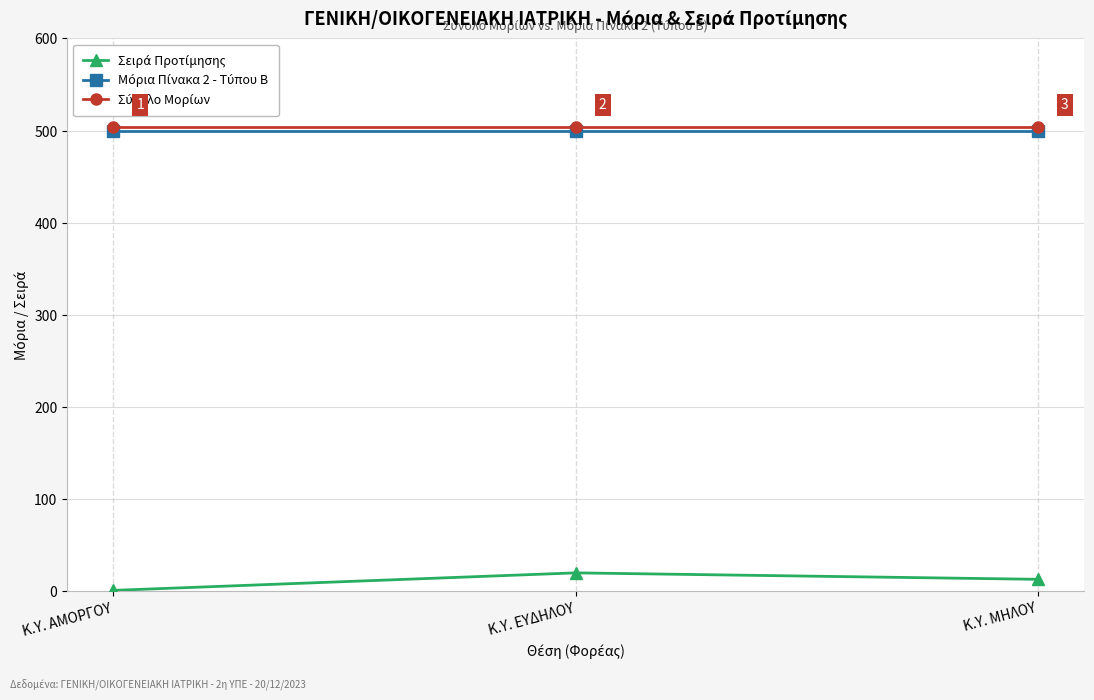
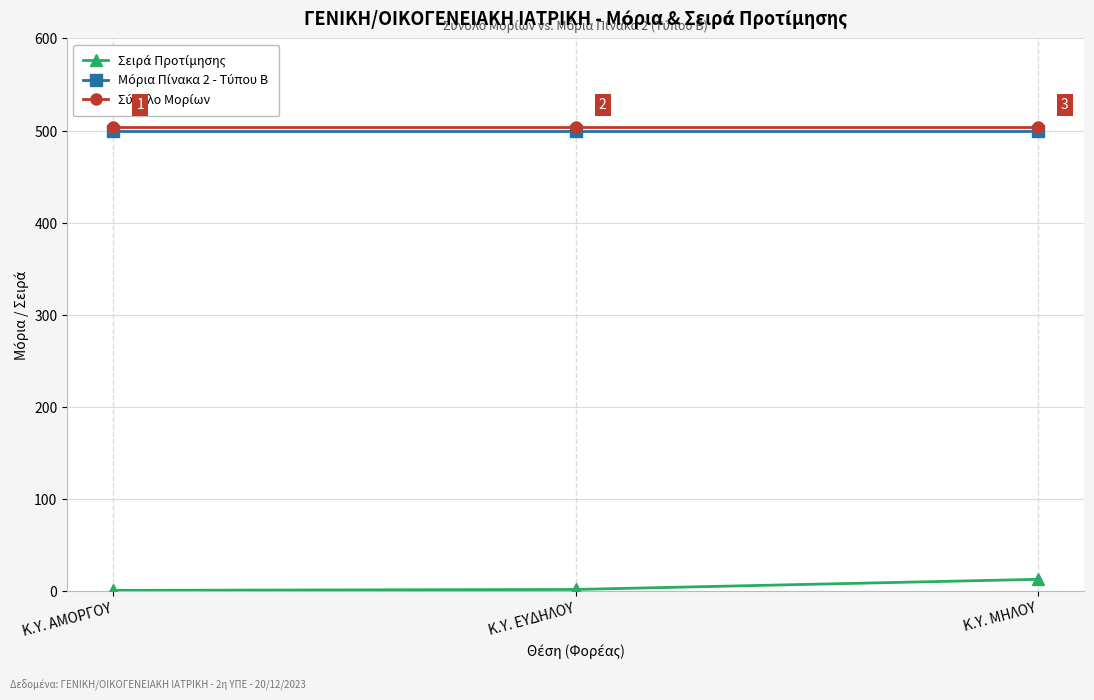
Σειρά Προτίμησης, Κ.Υ. ΕΥΔΗΛΟΥ: 20 -> 0
